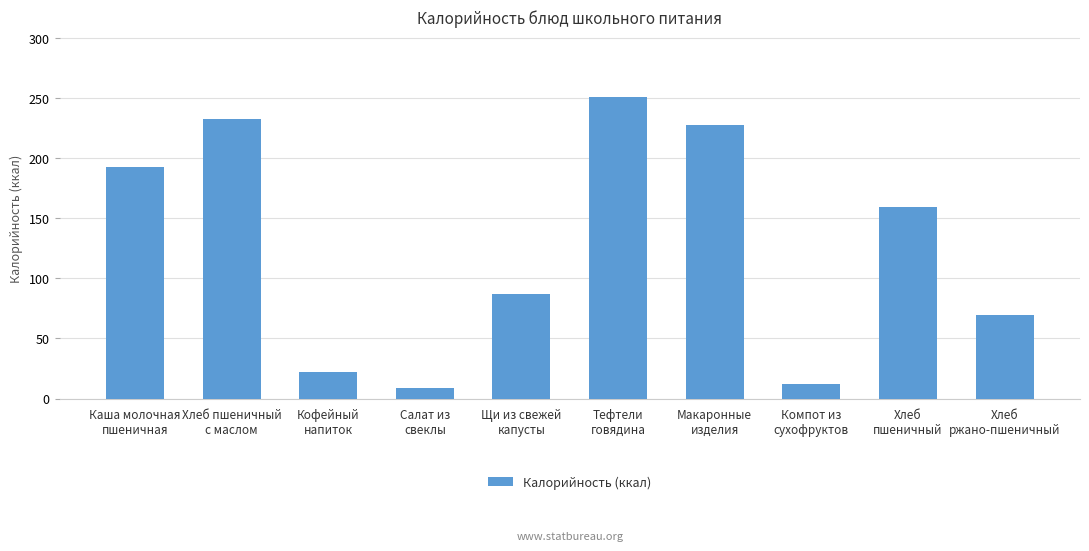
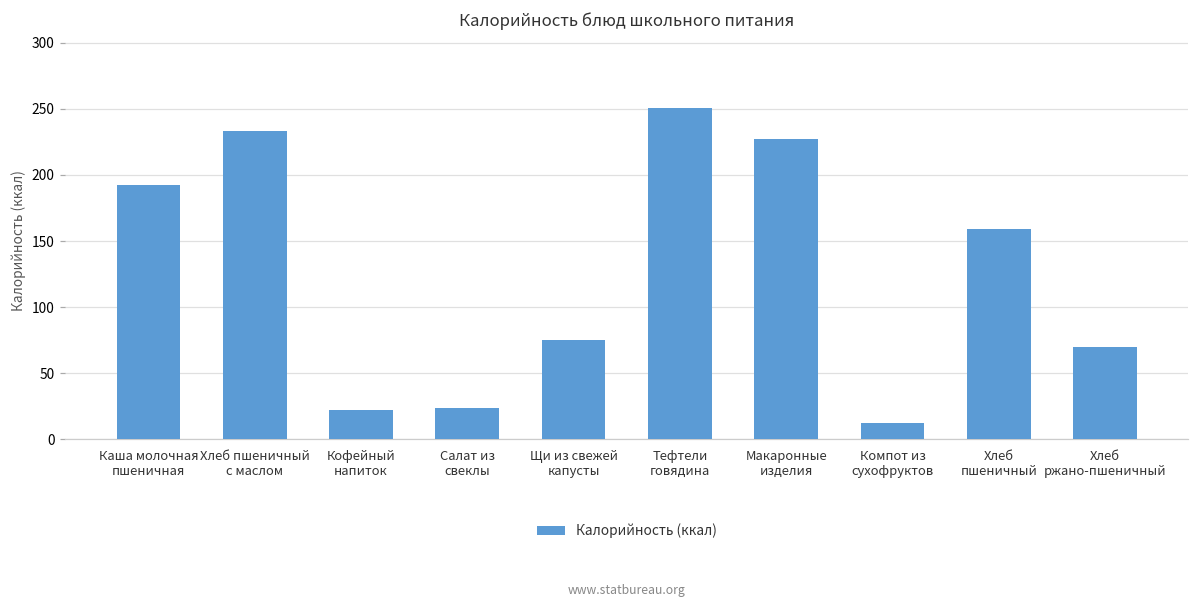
Салат из свеклы: 8 -> 24
Щи из свежей капусты: 87 -> 75
